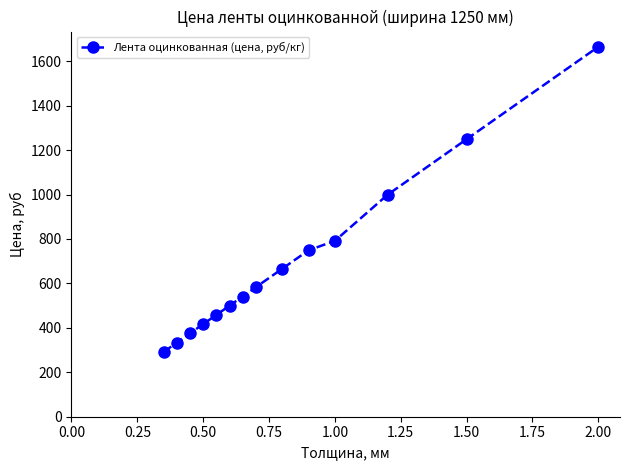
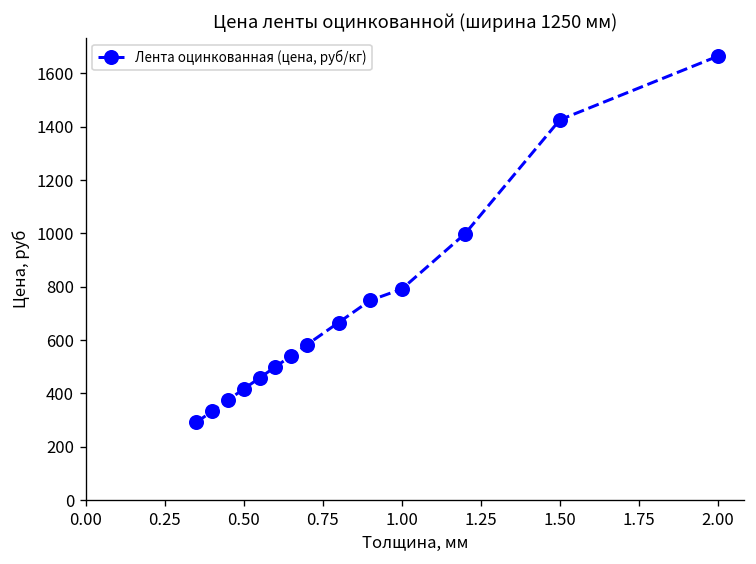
1.50: 1250 -> 1430
